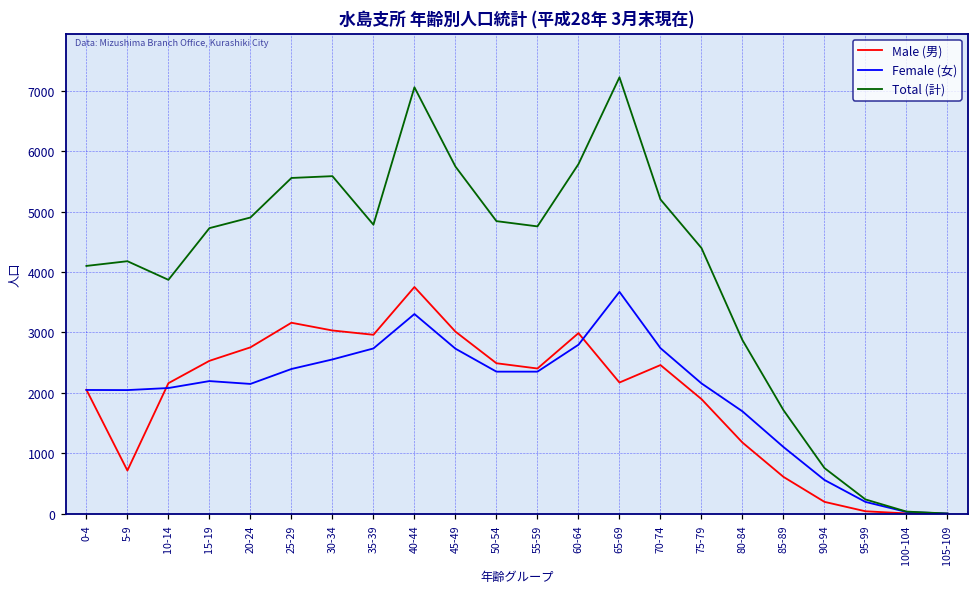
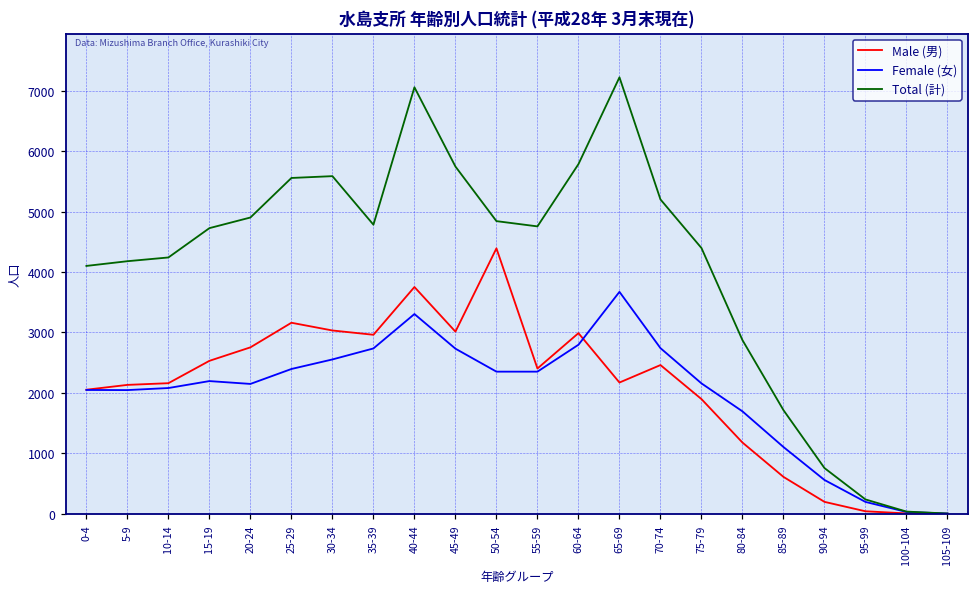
Male (男), 5-9: 700 -> 2100
Total (計), 10-14: 3900 -> 4200
Male (男), 50-54: 2500 -> 4400
